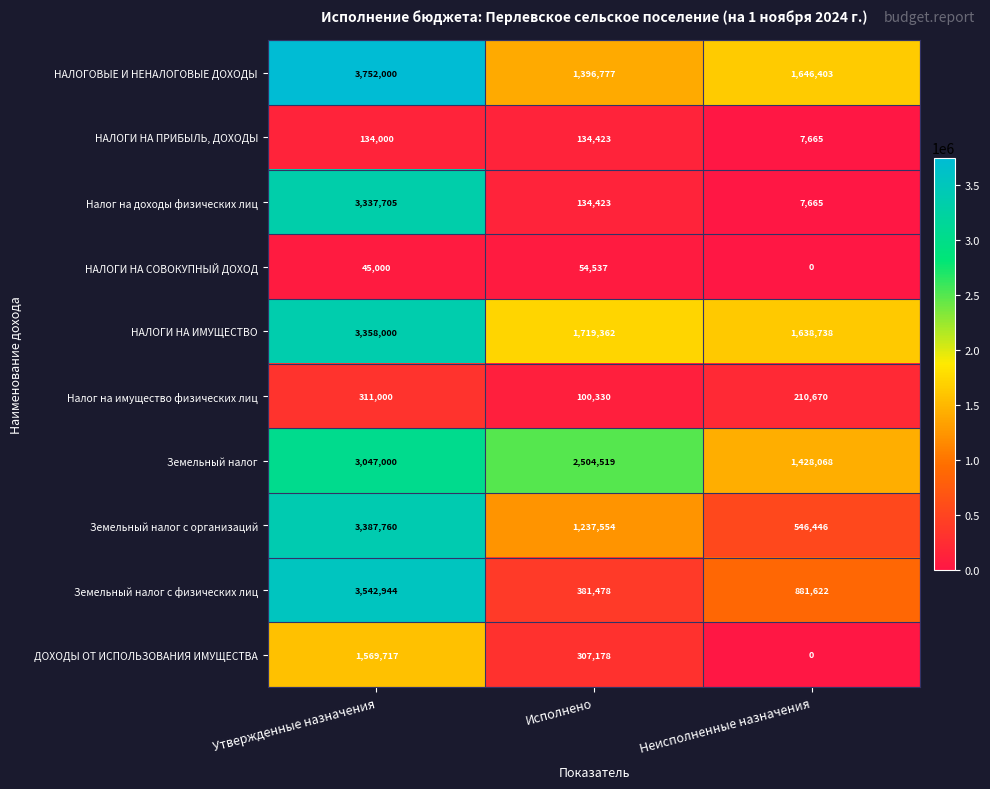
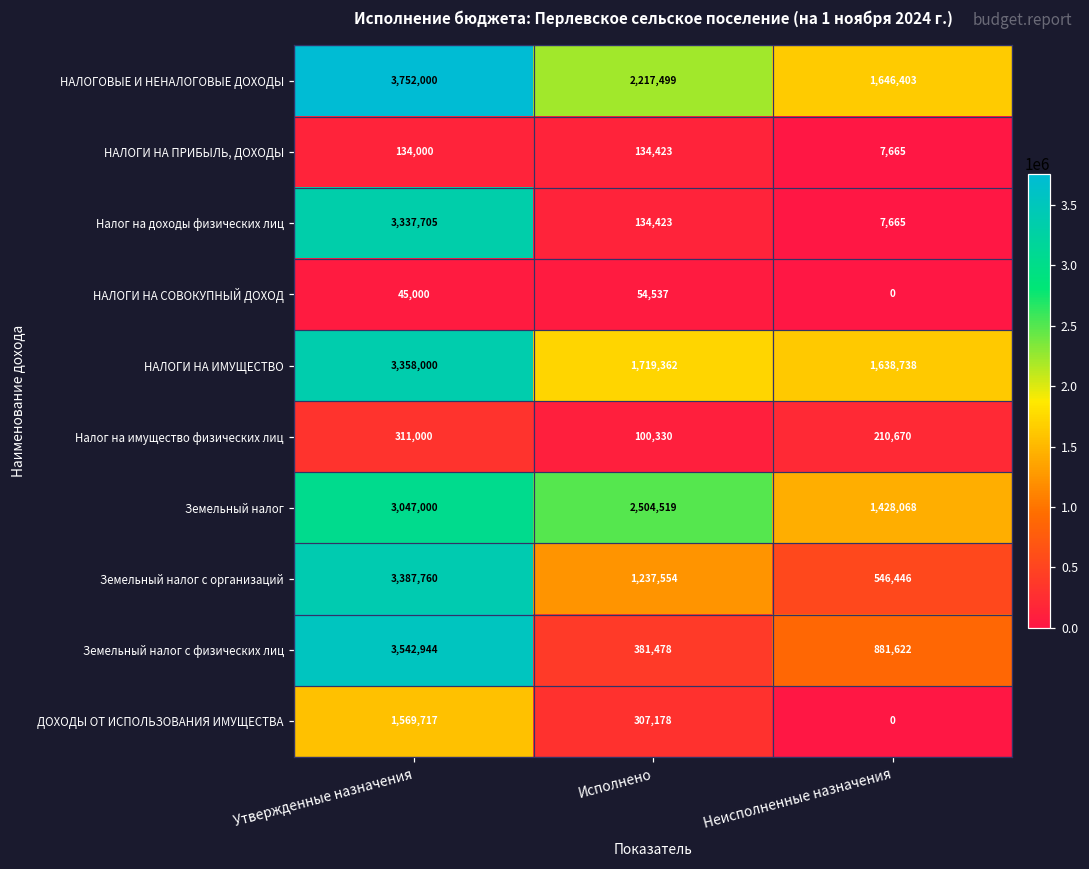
НАЛОГОВЫЕ И НЕНАЛОГОВЫЕ ДОХОДЫ, Исполнено: 1,396,777 -> 2,217,499
